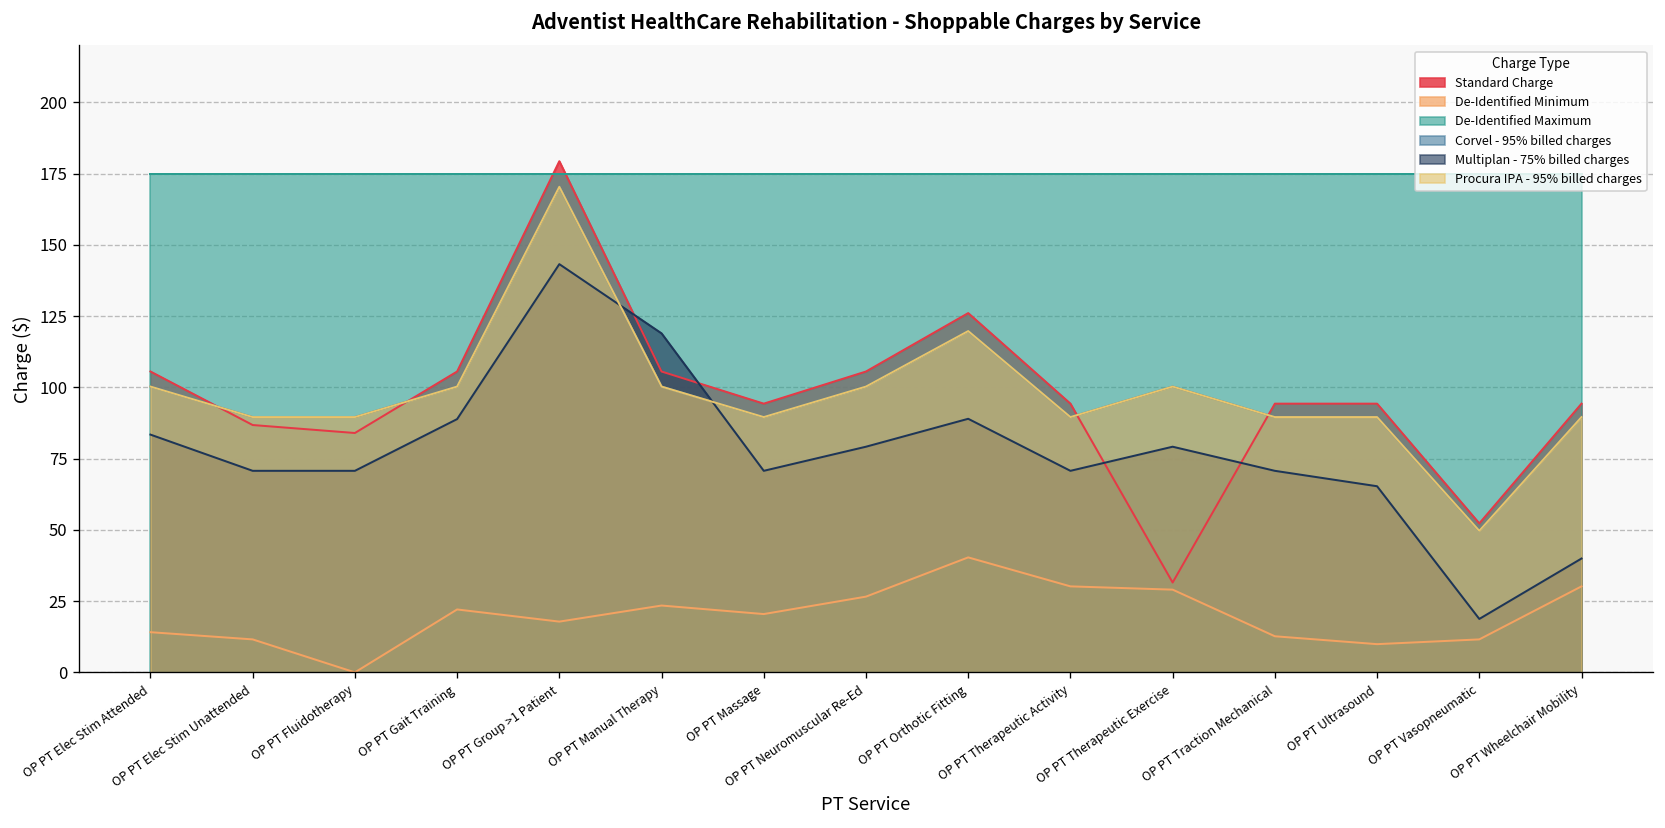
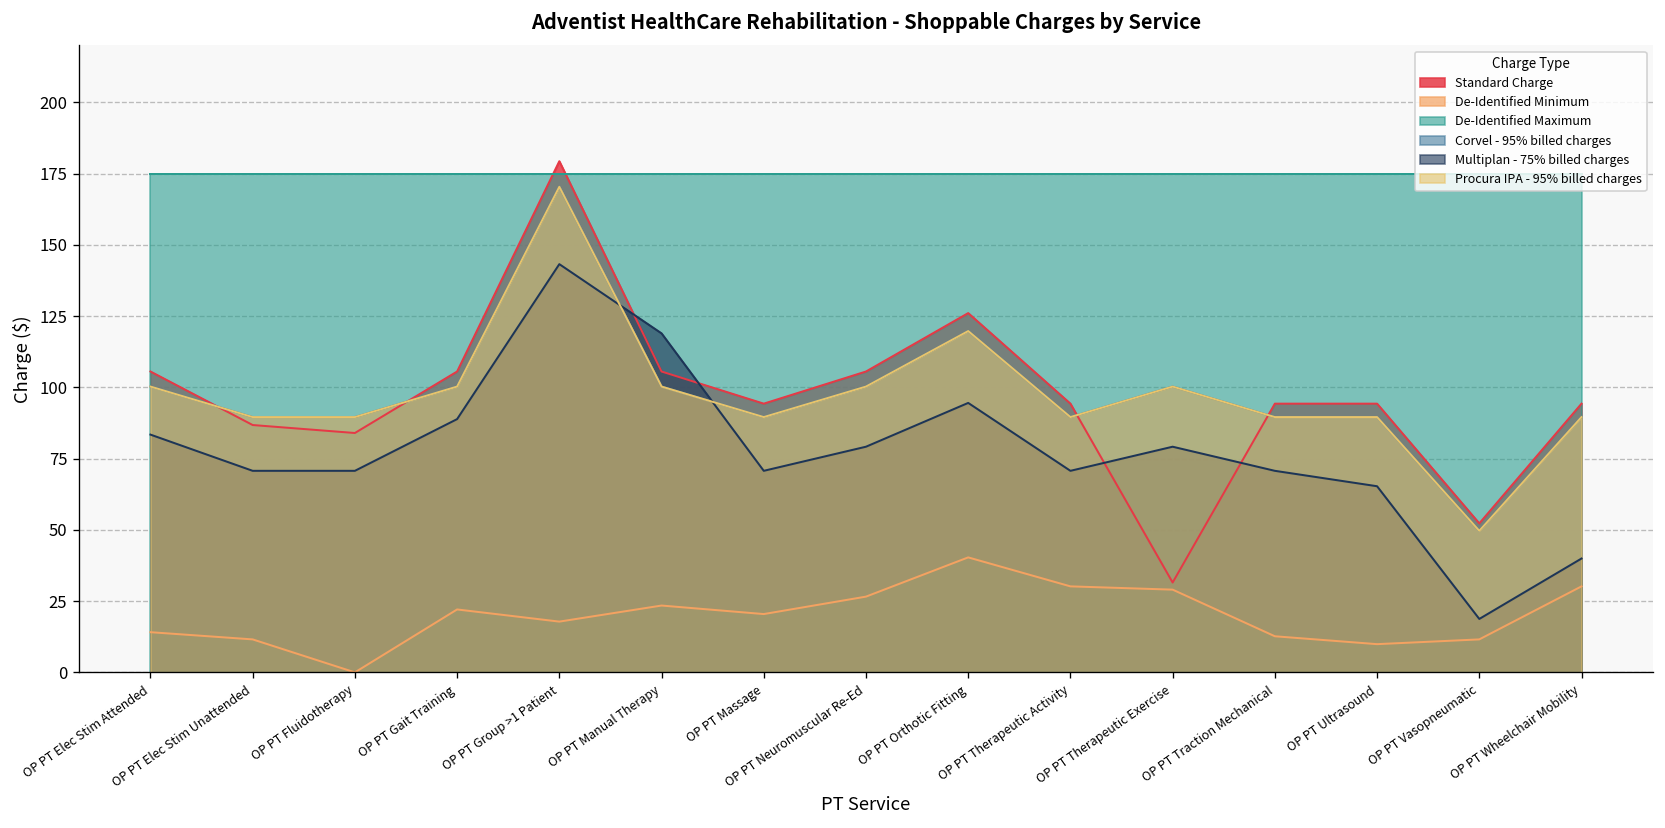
Multiplan - 75% billed charges, OP PT Orthotic Fitting: 89 -> 95
